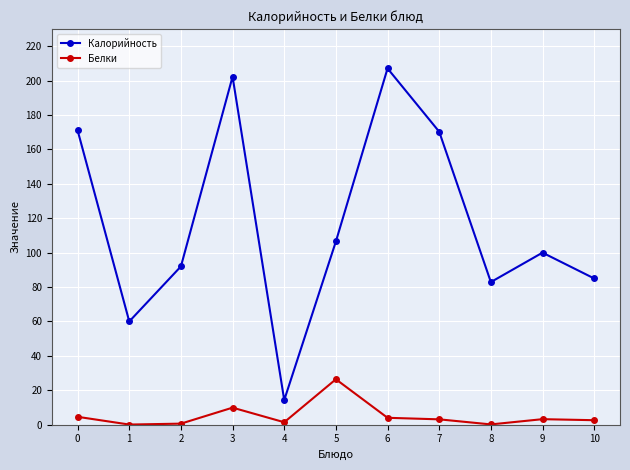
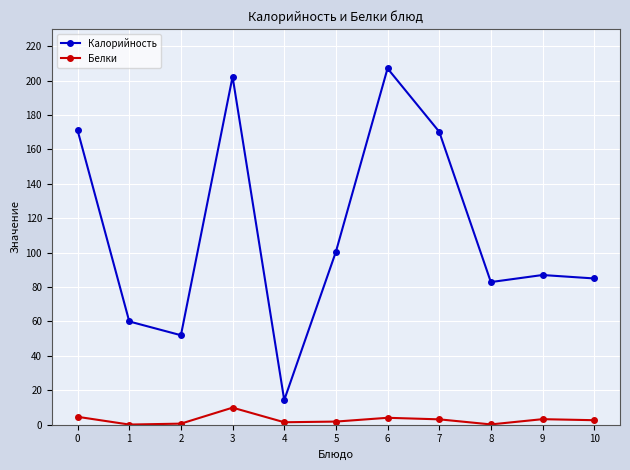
Калорийность, 2: 92 -> 52
Калорийность, 5: 107 -> 101
Белки, 5: 26 -> 2
Калорийность, 9: 100 -> 87
